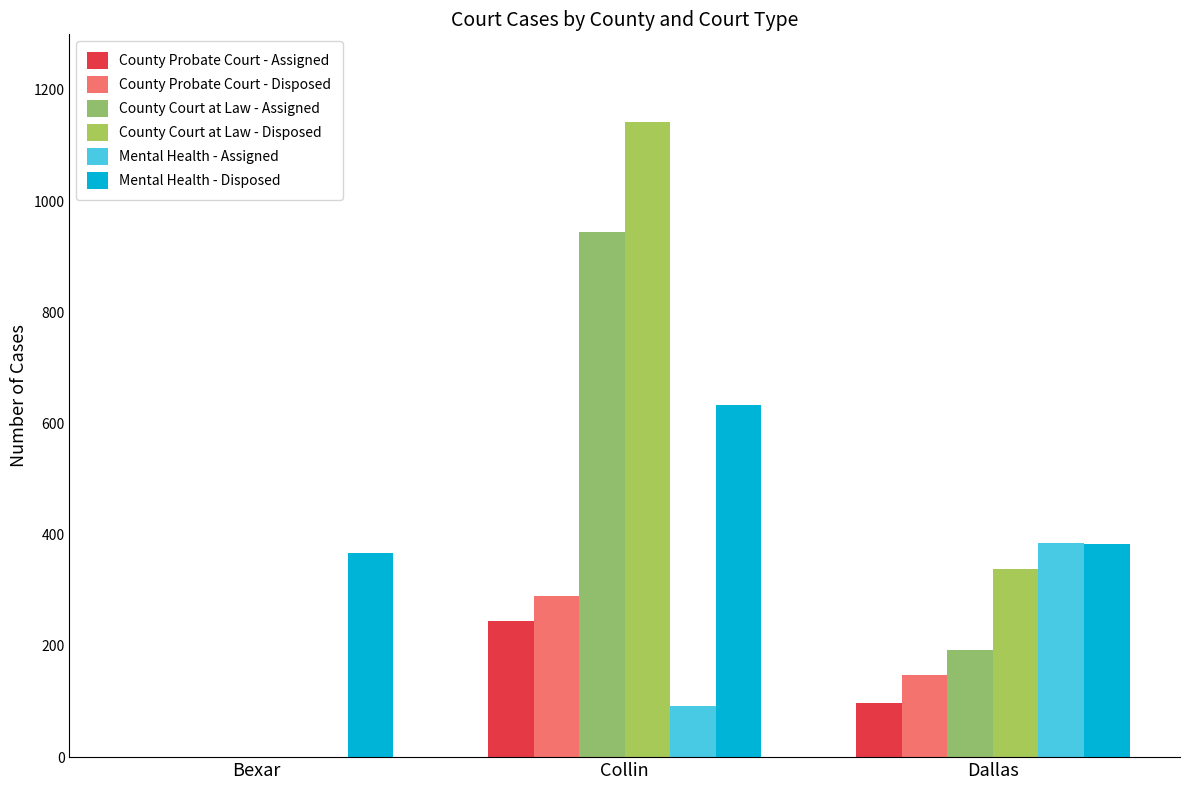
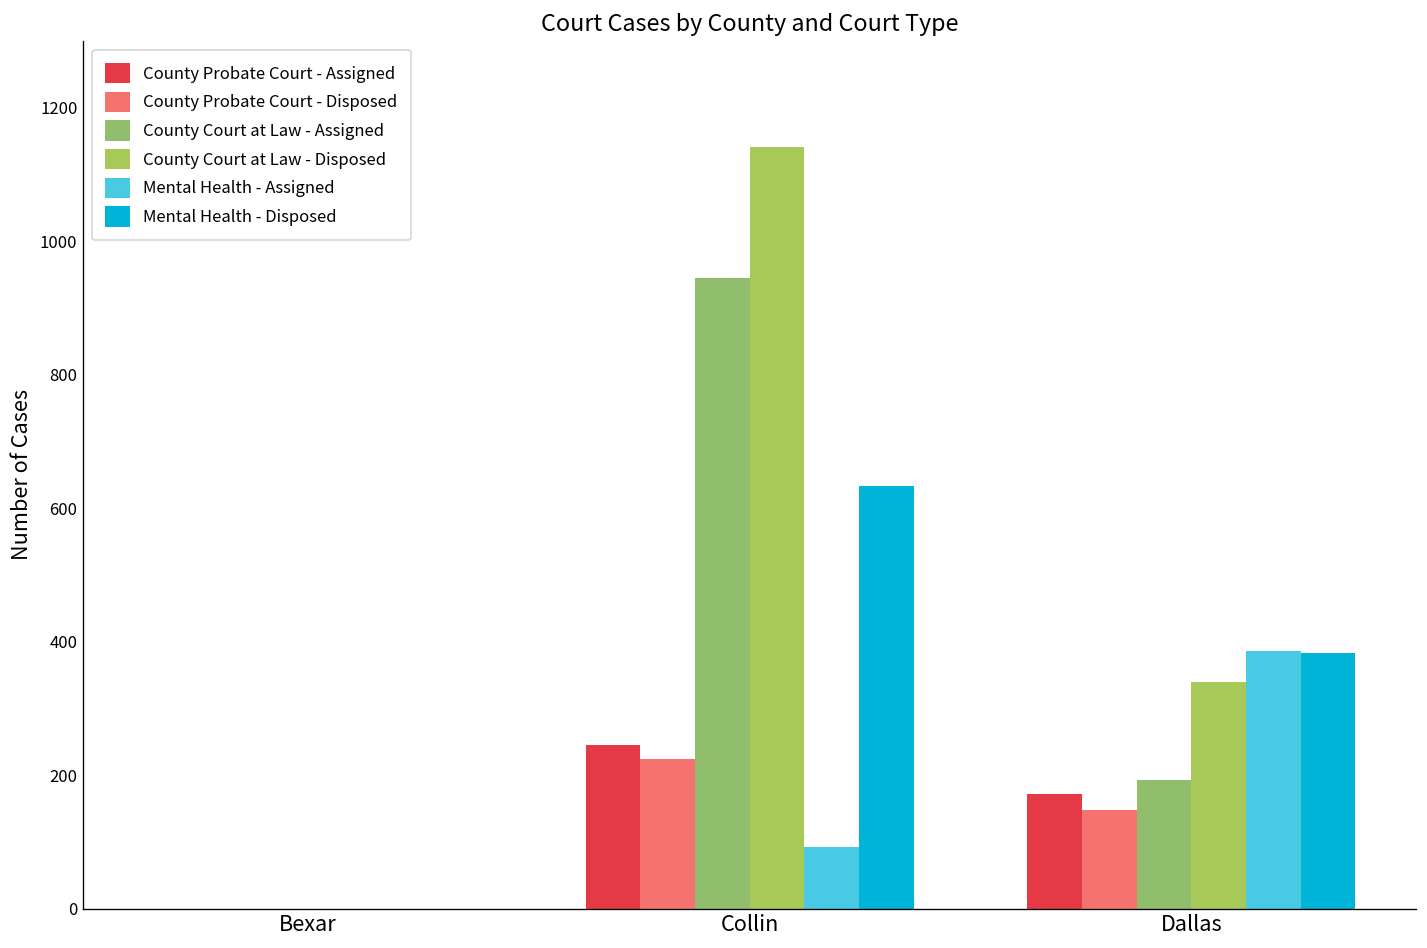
Mental Health - Disposed, Bexar: 370 -> 0
County Probate Court - Disposed, Collin: 290 -> 220
County Probate Court - Assigned, Dallas: 100 -> 170
